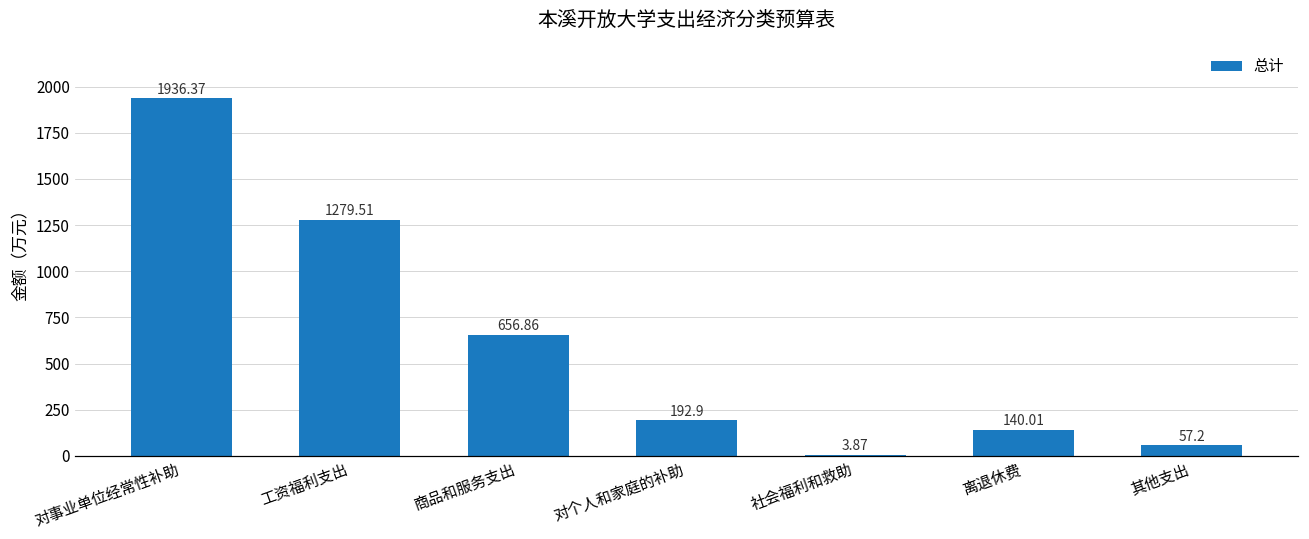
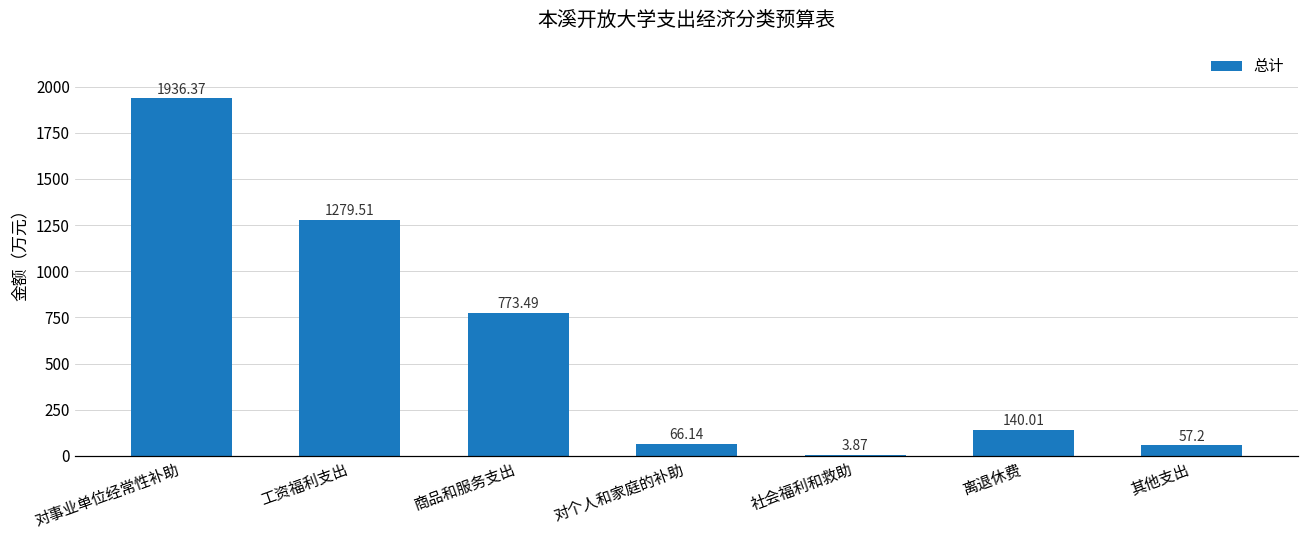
商品和服务支出: 656.86 -> 773.49
对个人和家庭的补助: 192.9 -> 66.14
